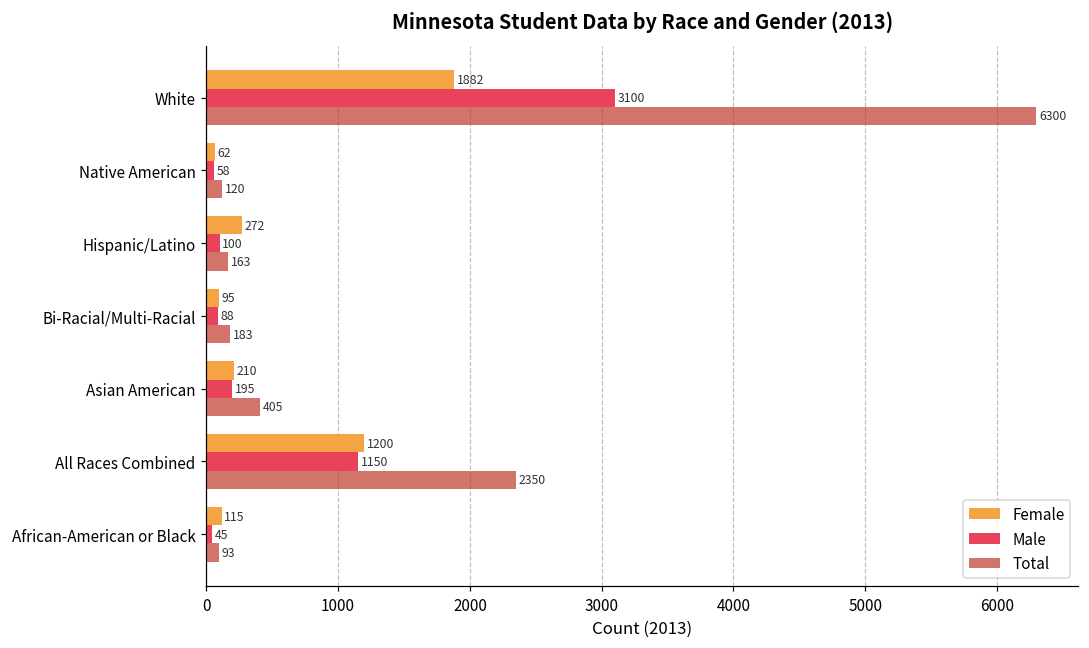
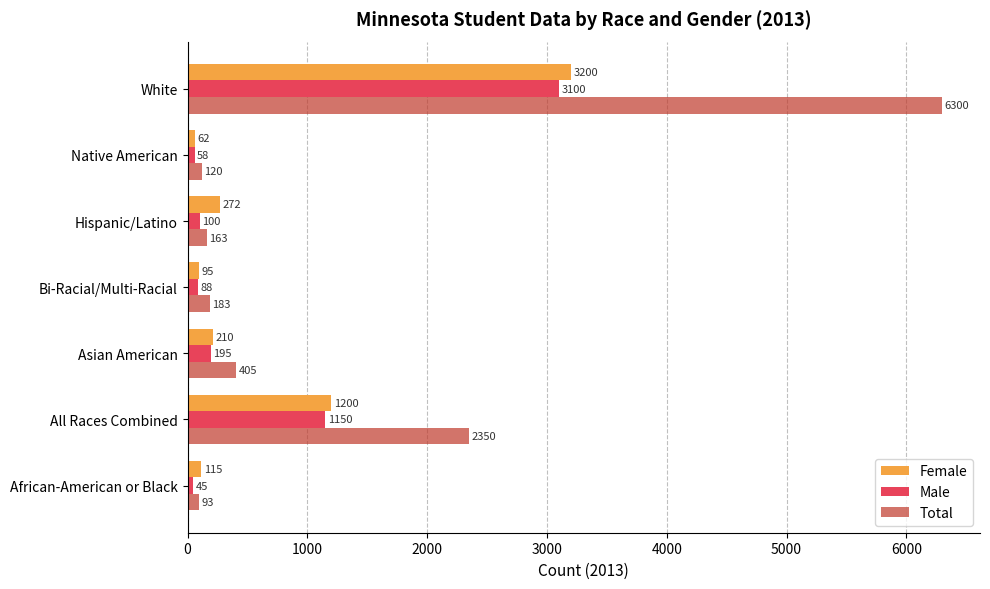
Female, White: 1882 -> 3200
